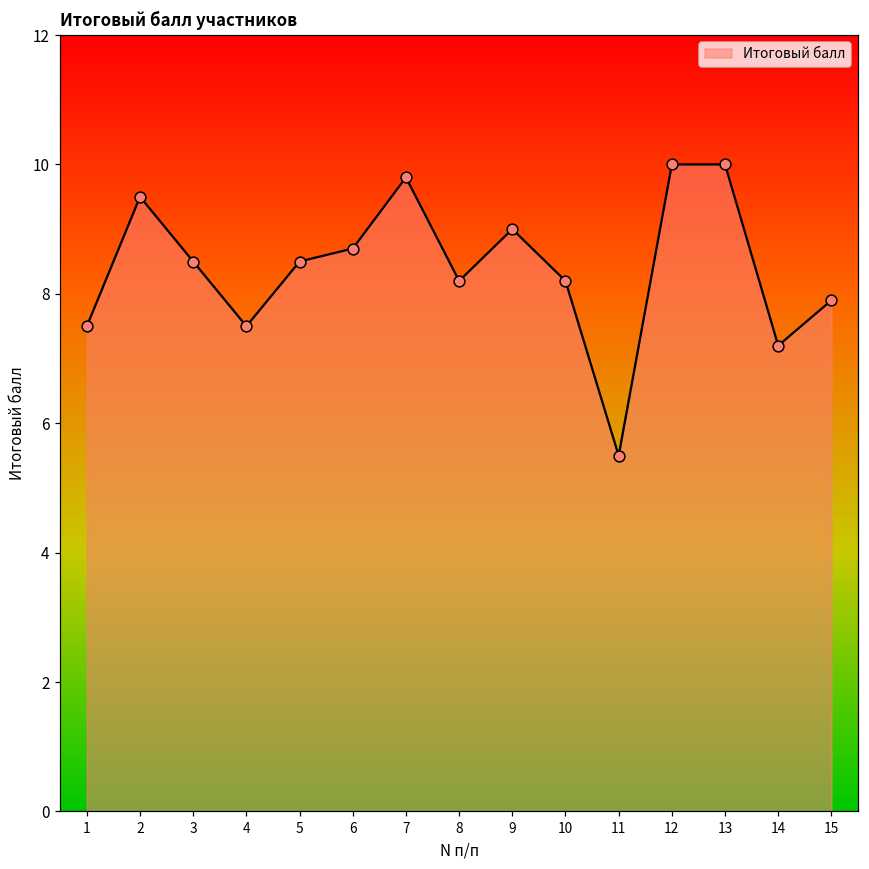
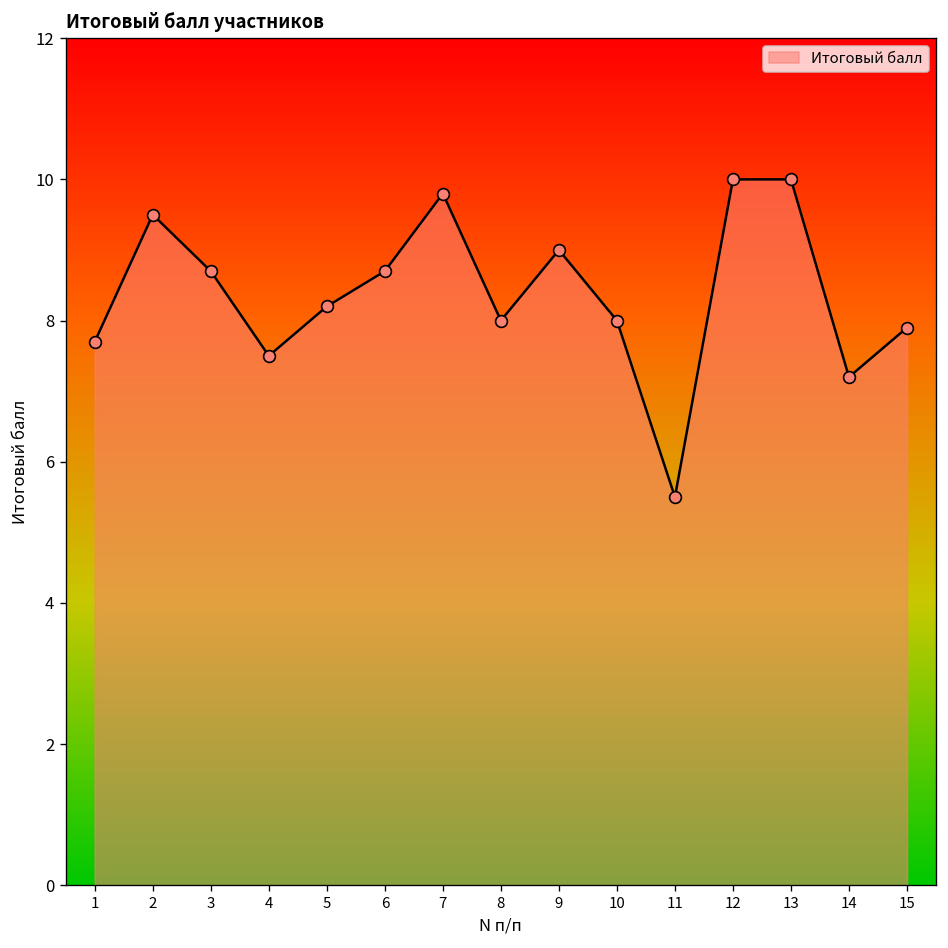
1: 7.5 -> 7.7
3: 8.5 -> 8.7
5: 8.5 -> 8.2
8: 8.2 -> 8.0
10: 8.2 -> 8.0
